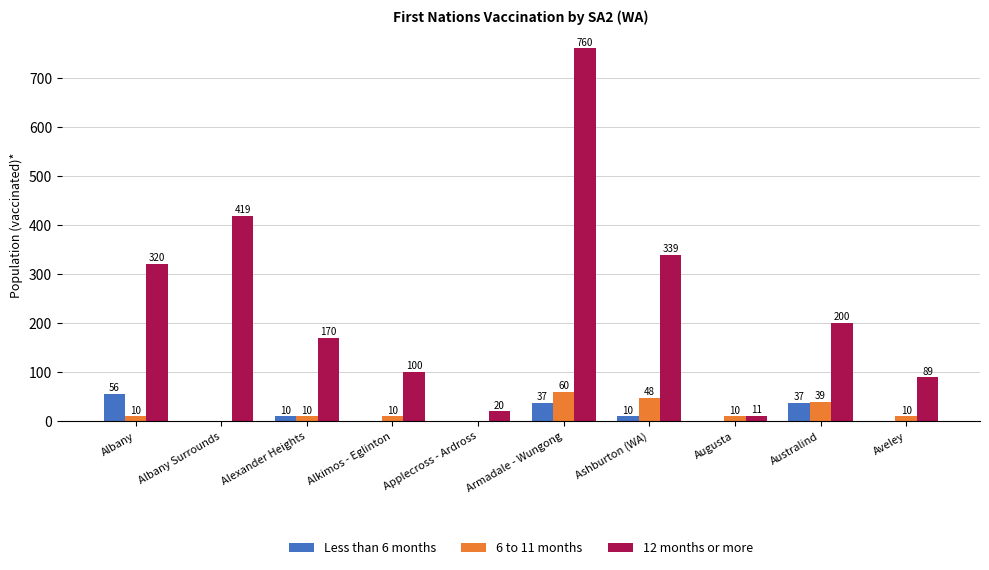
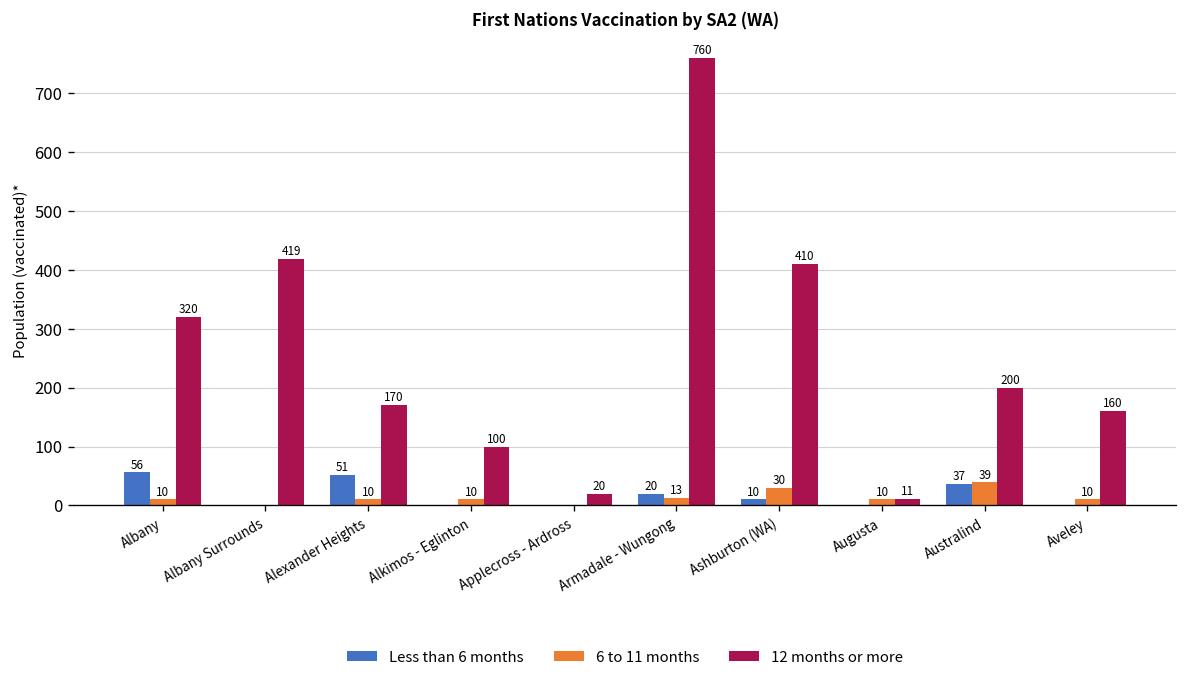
Less than 6 months, Alexander Heights: 10 -> 51
Less than 6 months, Armadale - Wungong: 37 -> 20
6 to 11 months, Armadale - Wungong: 60 -> 13
6 to 11 months, Ashburton (WA): 48 -> 30
12 months or more, Ashburton (WA): 339 -> 410
12 months or more, Aveley: 89 -> 160
